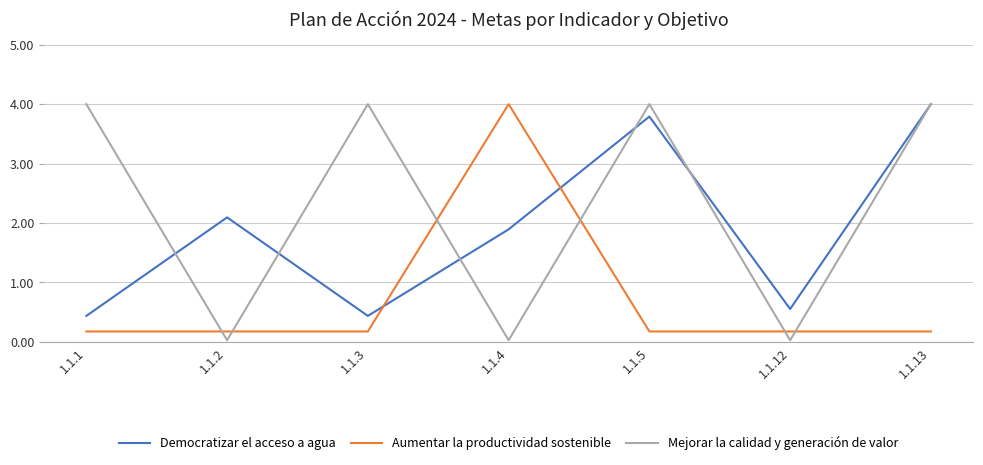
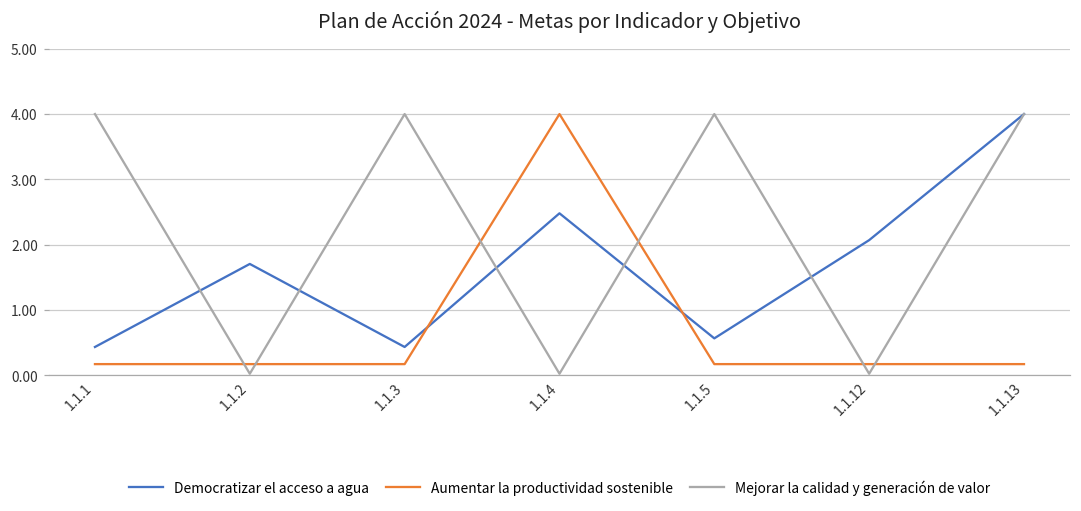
Democratizar el acceso a agua, 1.1.2: 2.1 -> 1.7
Democratizar el acceso a agua, 1.1.4: 1.9 -> 2.5
Democratizar el acceso a agua, 1.1.5: 3.8 -> 0.6
Democratizar el acceso a agua, 1.1.12: 0.6 -> 2.1
